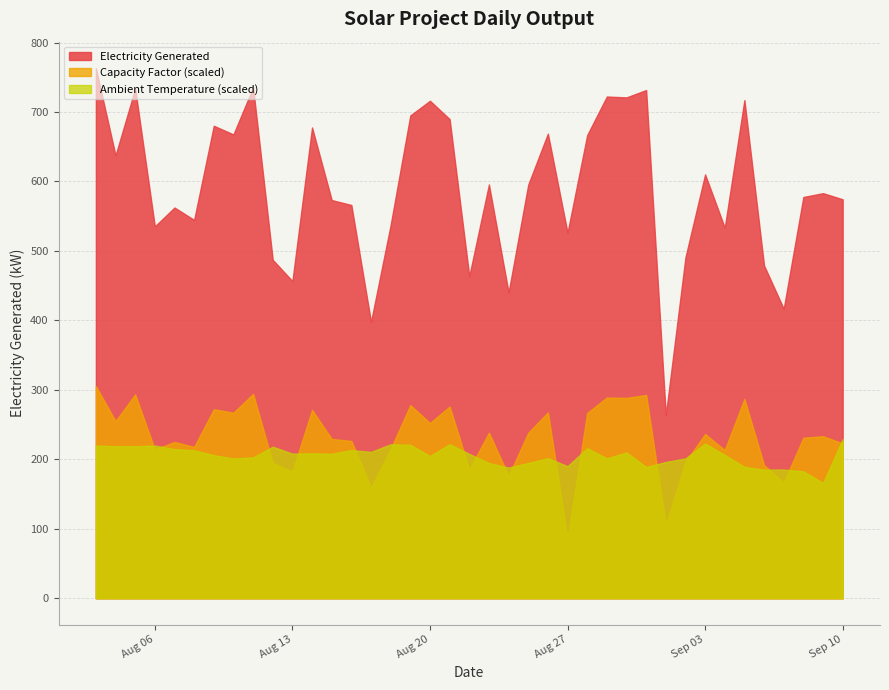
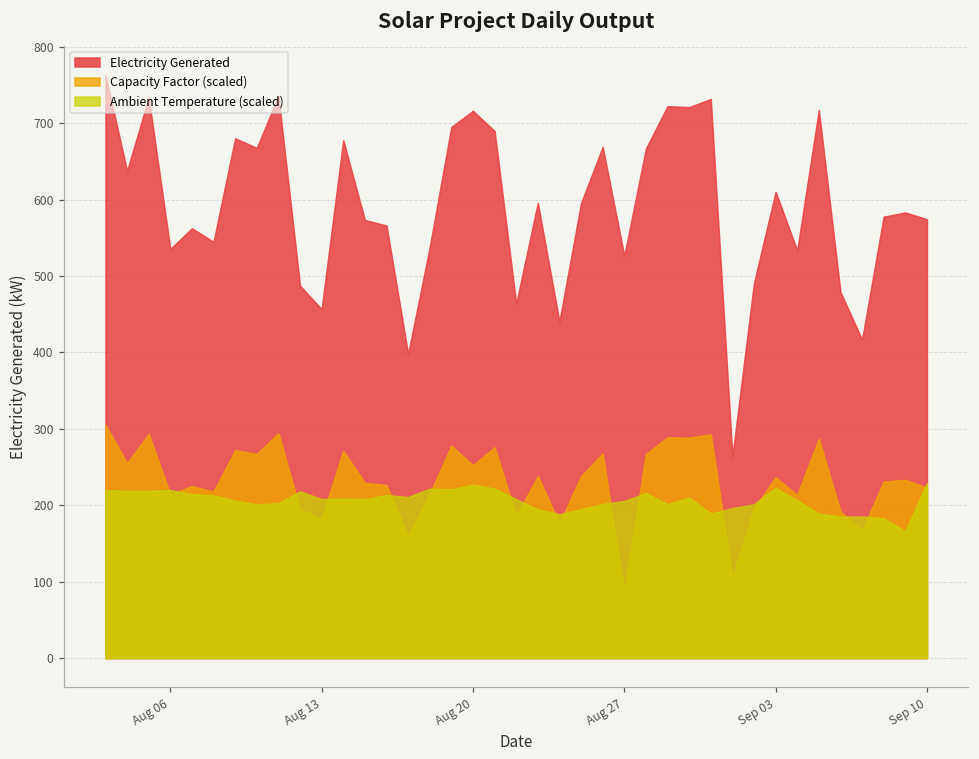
Ambient Temperature (scaled), Aug 20: 200 -> 230
Ambient Temperature (scaled), Aug 27: 190 -> 210
